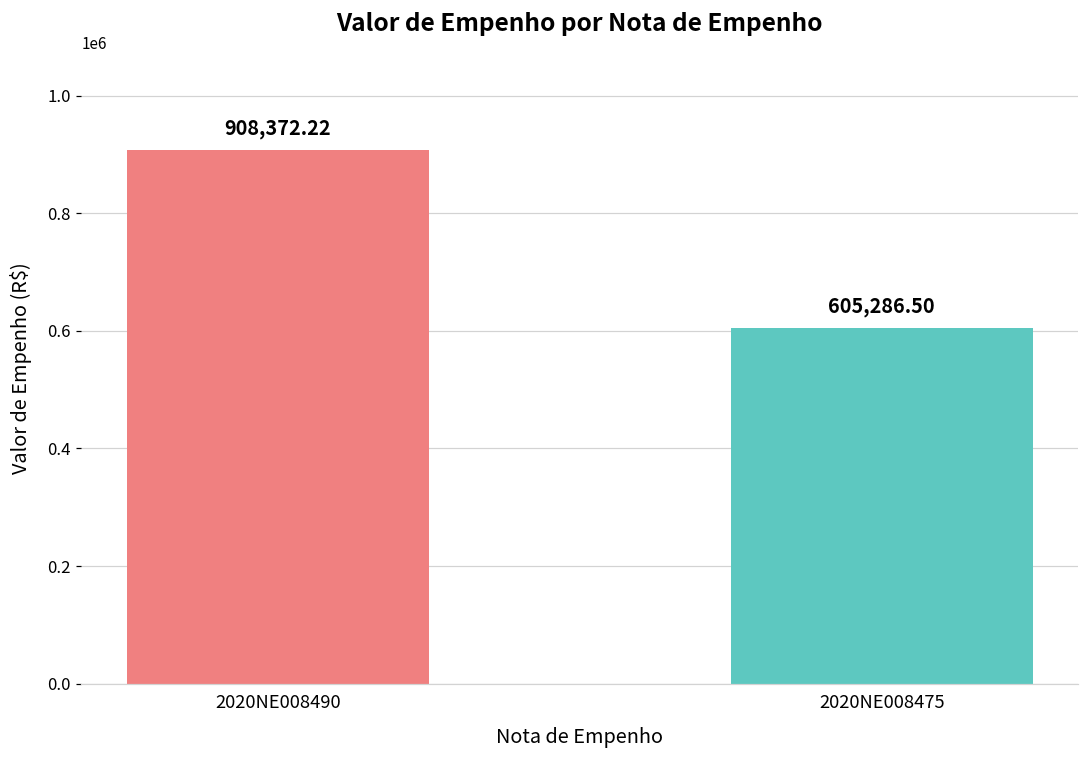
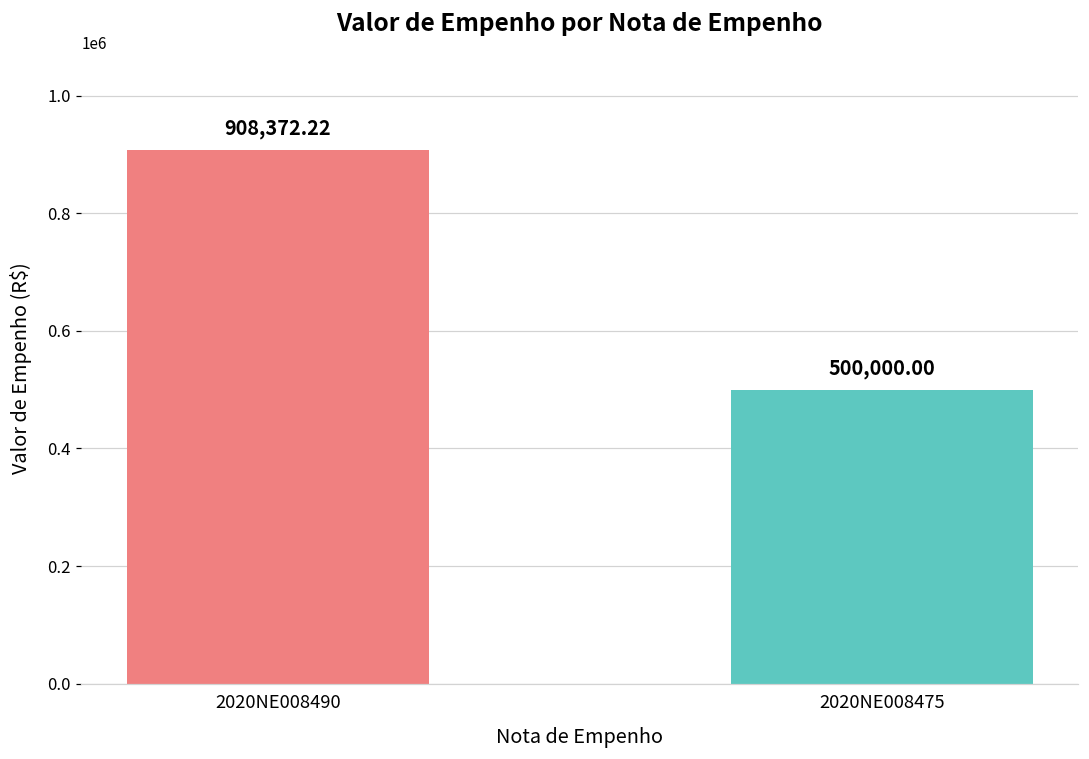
2020NE008475: 605,286.50 -> 500,000.00
